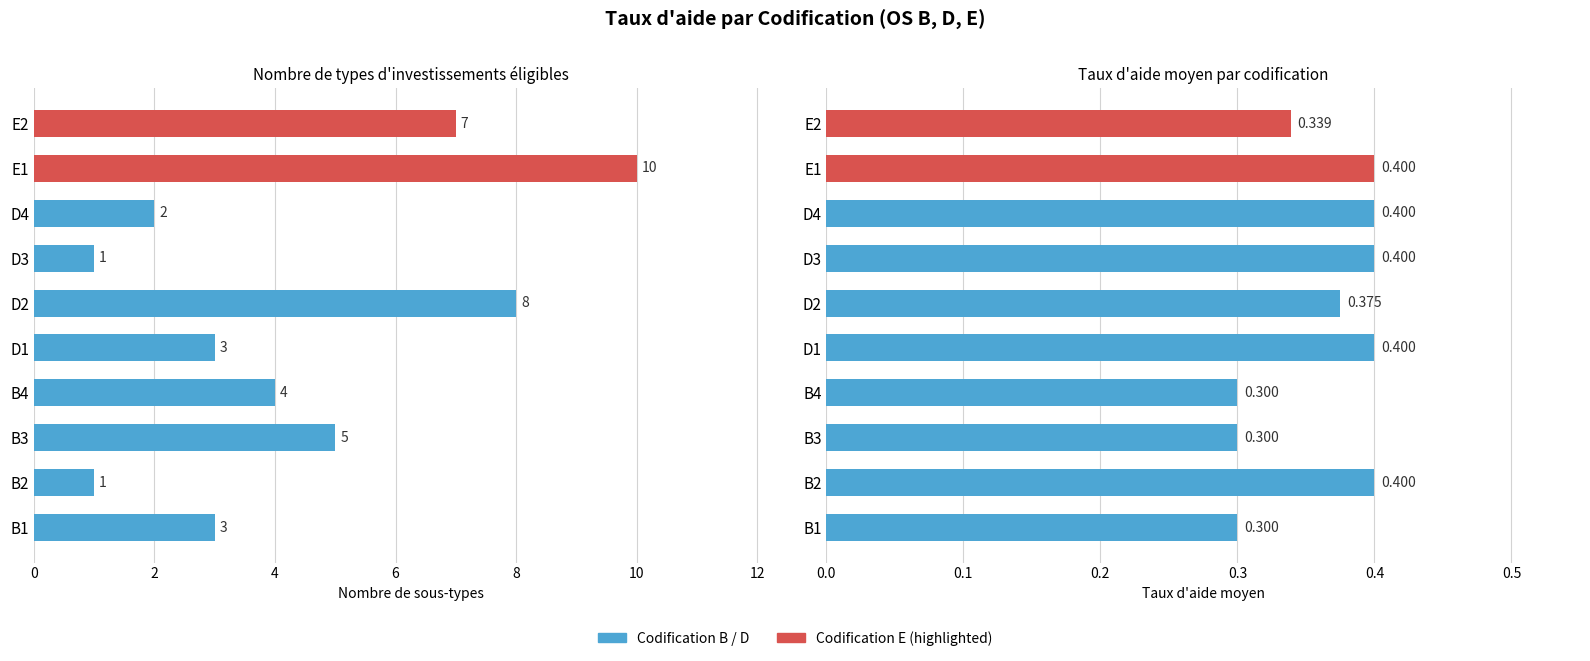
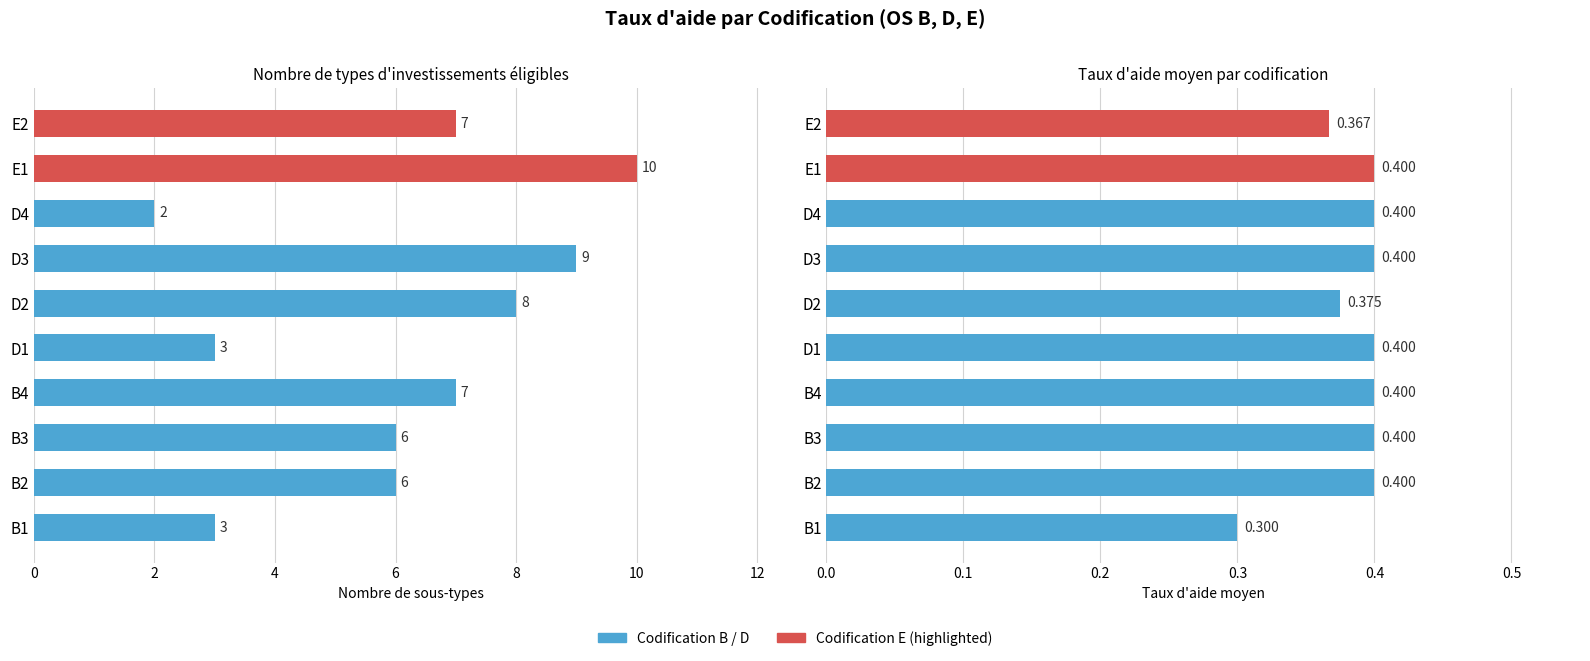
Nombre de types d'investissements éligibles, D3: 1 -> 9
Nombre de types d'investissements éligibles, B4: 4 -> 7
Nombre de types d'investissements éligibles, B3: 5 -> 6
Nombre de types d'investissements éligibles, B2: 1 -> 6
Taux d'aide moyen par codification, E2: 0.339 -> 0.367
Taux d'aide moyen par codification, B4: 0.300 -> 0.400
Taux d'aide moyen par codification, B3: 0.300 -> 0.400
